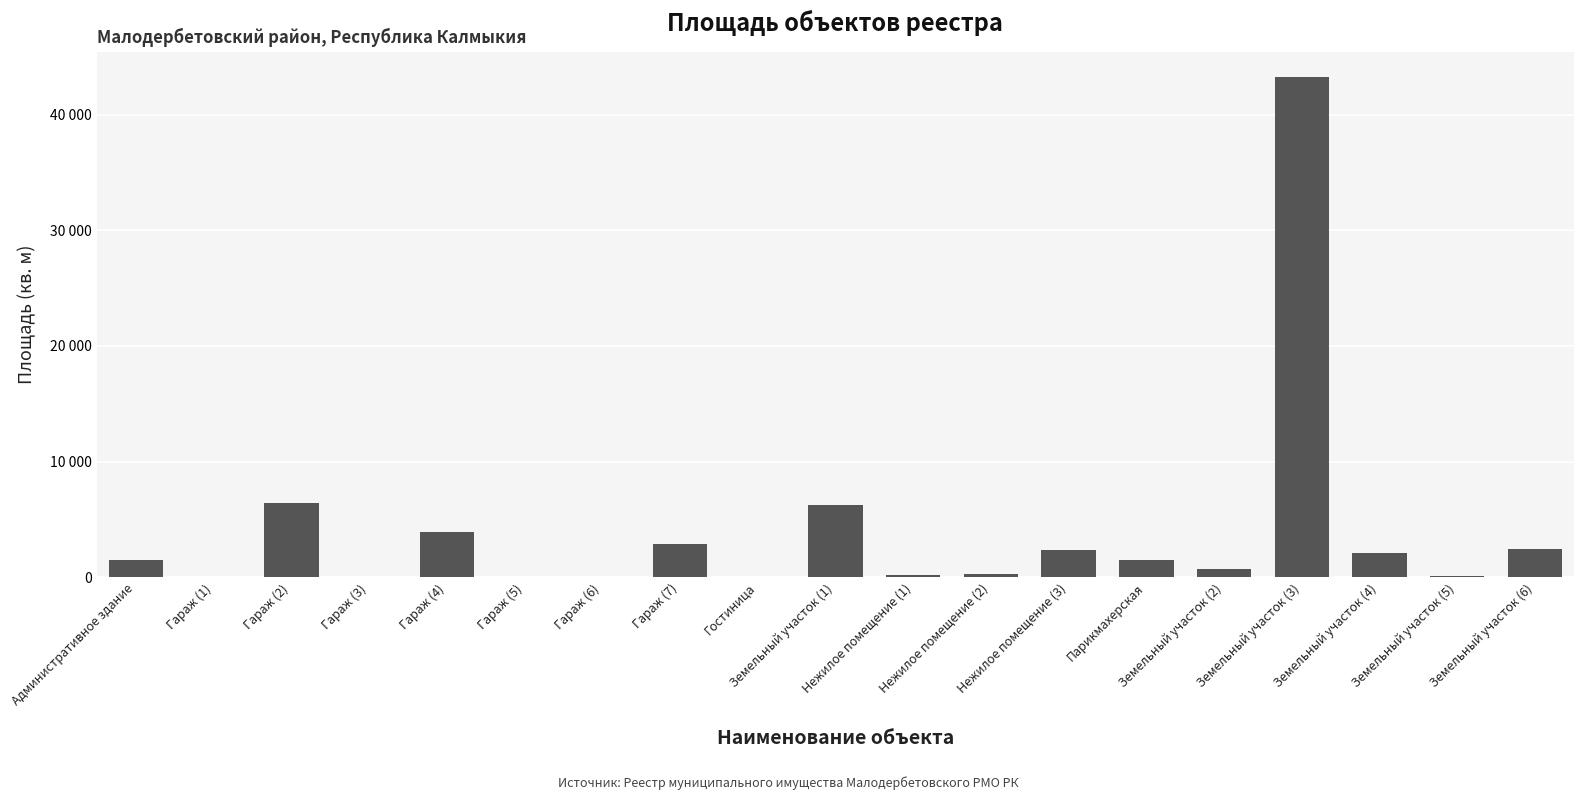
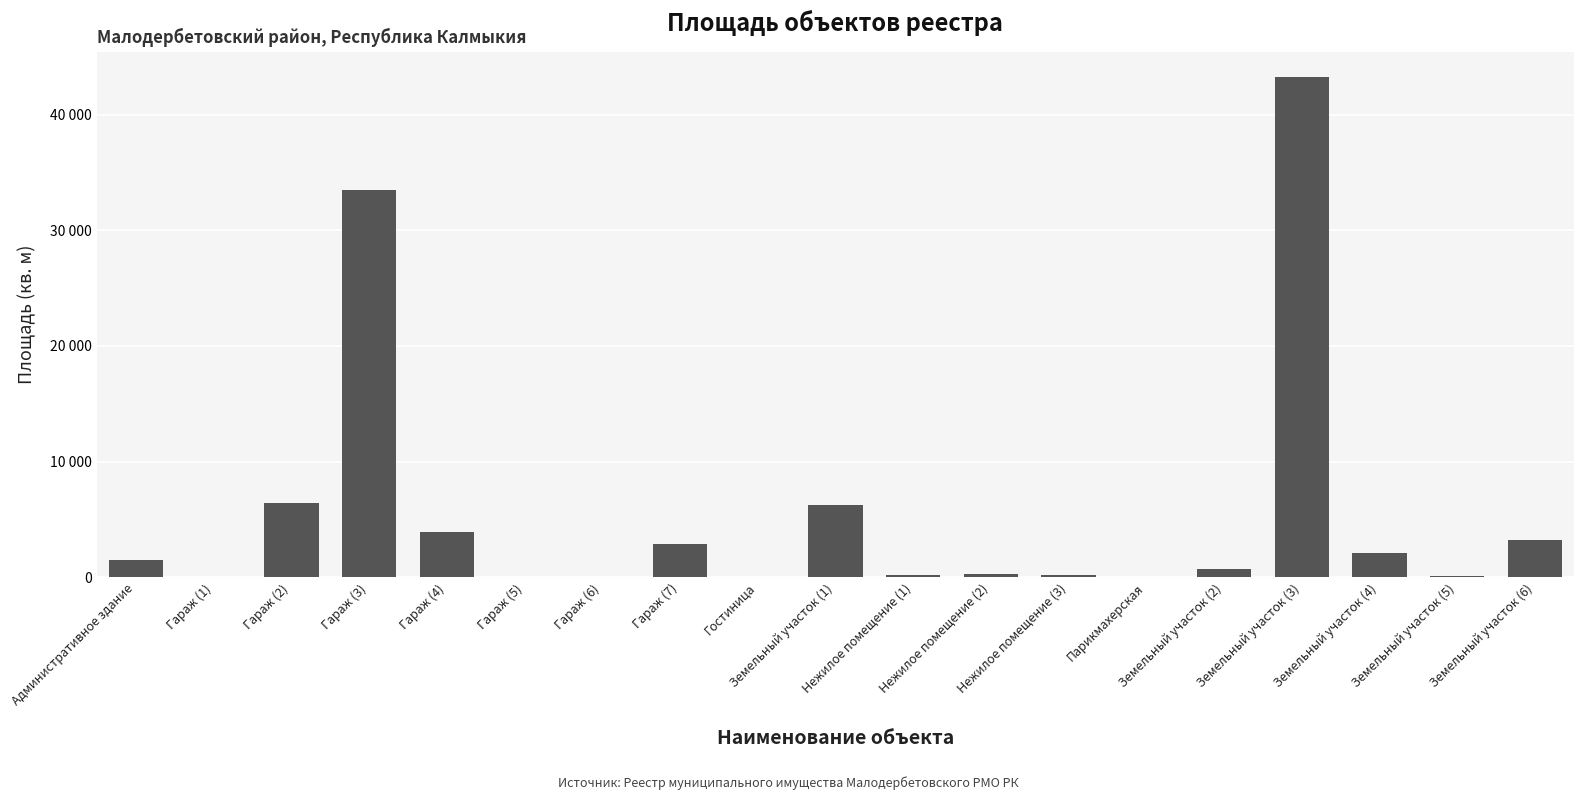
Гараж (3): 0 -> 33500
Нежилое помещение (3): 2400 -> 200
Парикмахерская: 1500 -> 0
Земельный участок (6): 2400 -> 3200
